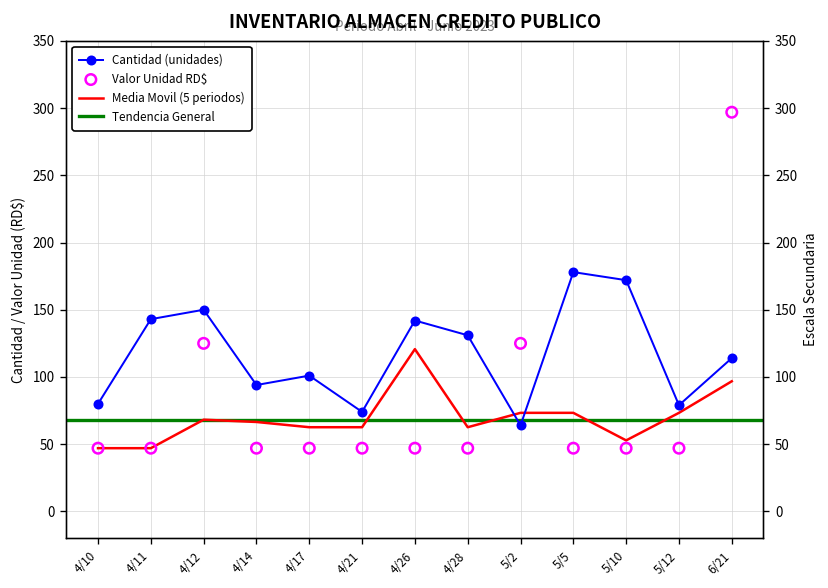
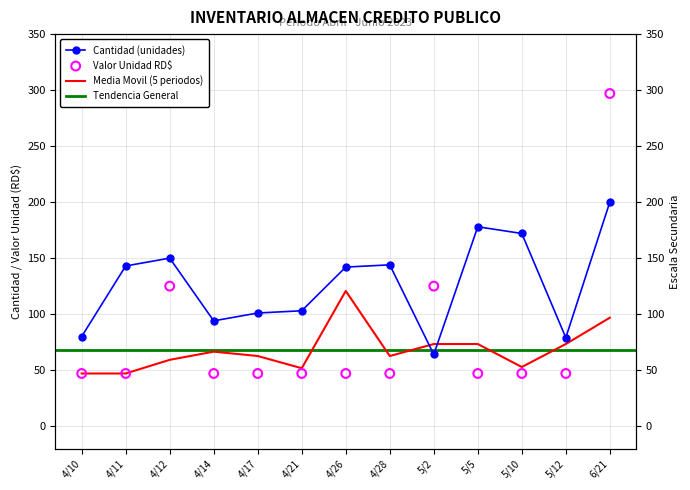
Media Movil (5 periodos), 4/12: 68 -> 59
Cantidad (unidades), 4/21: 74 -> 103
Media Movil (5 periodos), 4/21: 63 -> 52
Cantidad (unidades), 4/28: 131 -> 144
Cantidad (unidades), 6/21: 114 -> 200
